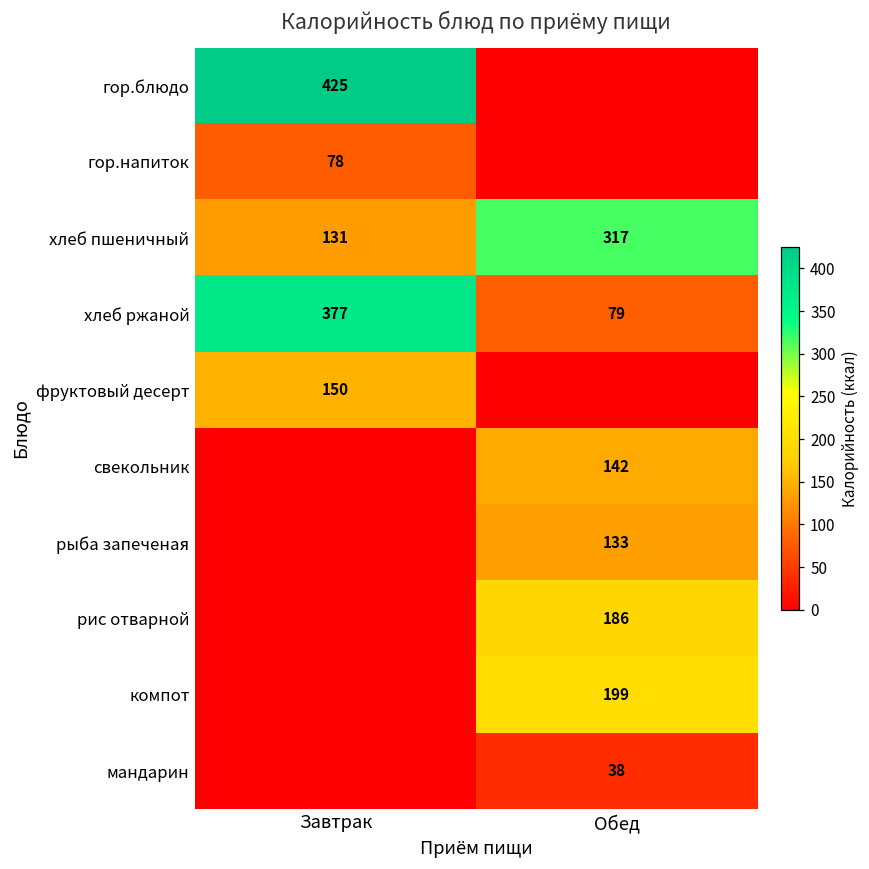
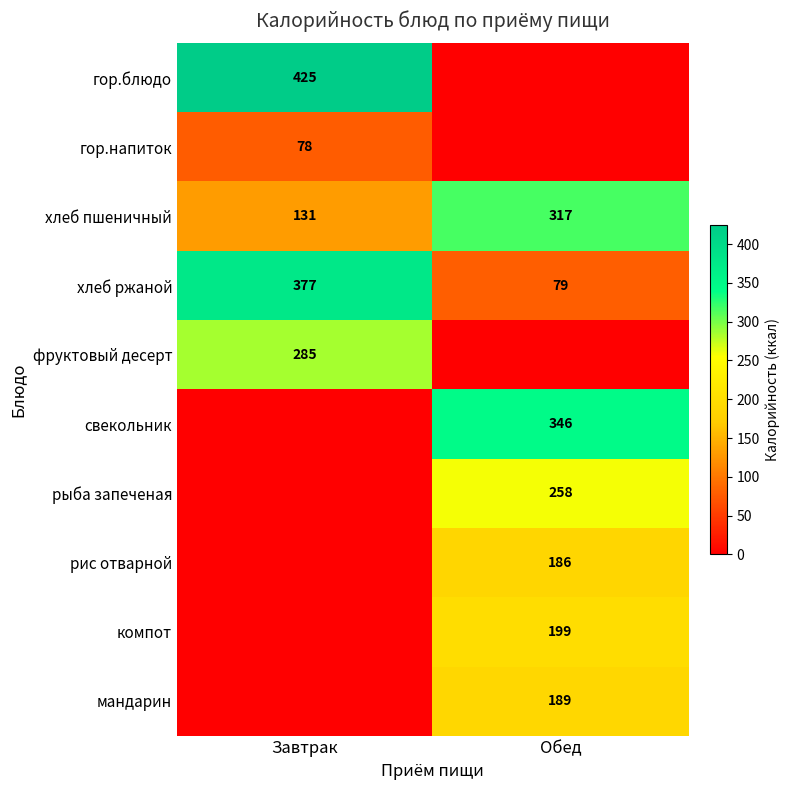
фруктовый десерт, Завтрак: 150 -> 285
свекольник, Обед: 142 -> 346
рыба запеченая, Обед: 133 -> 258
мандарин, Обед: 38 -> 189
